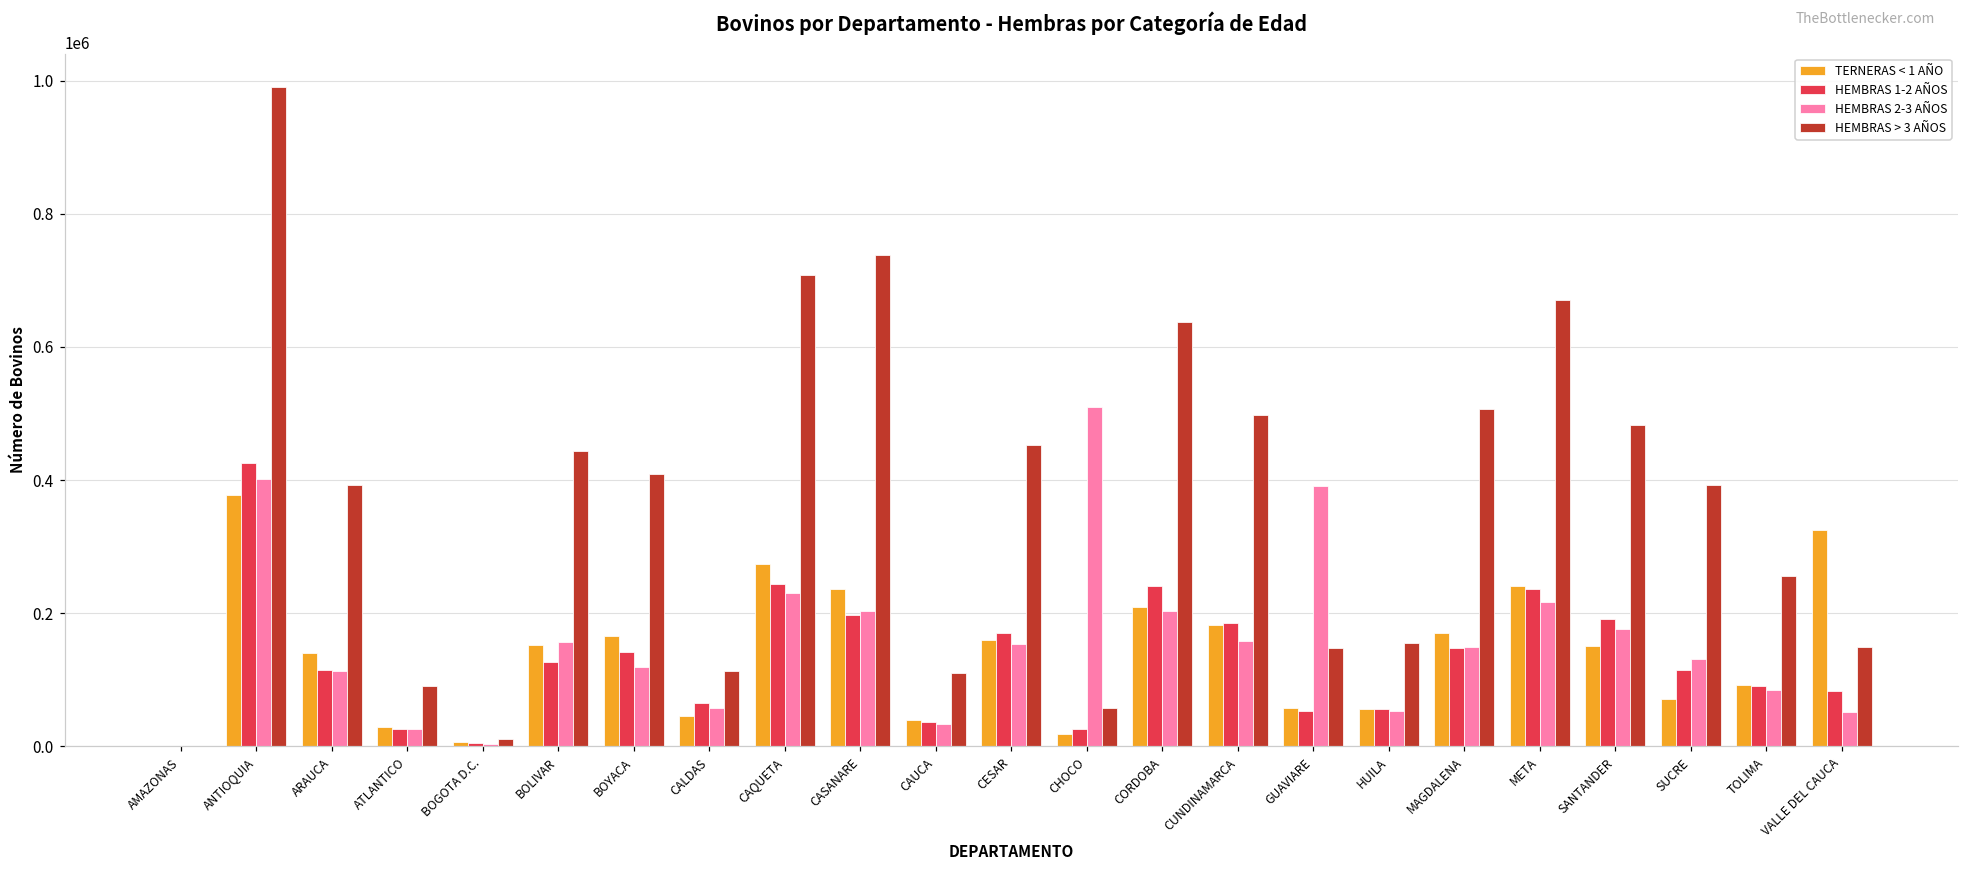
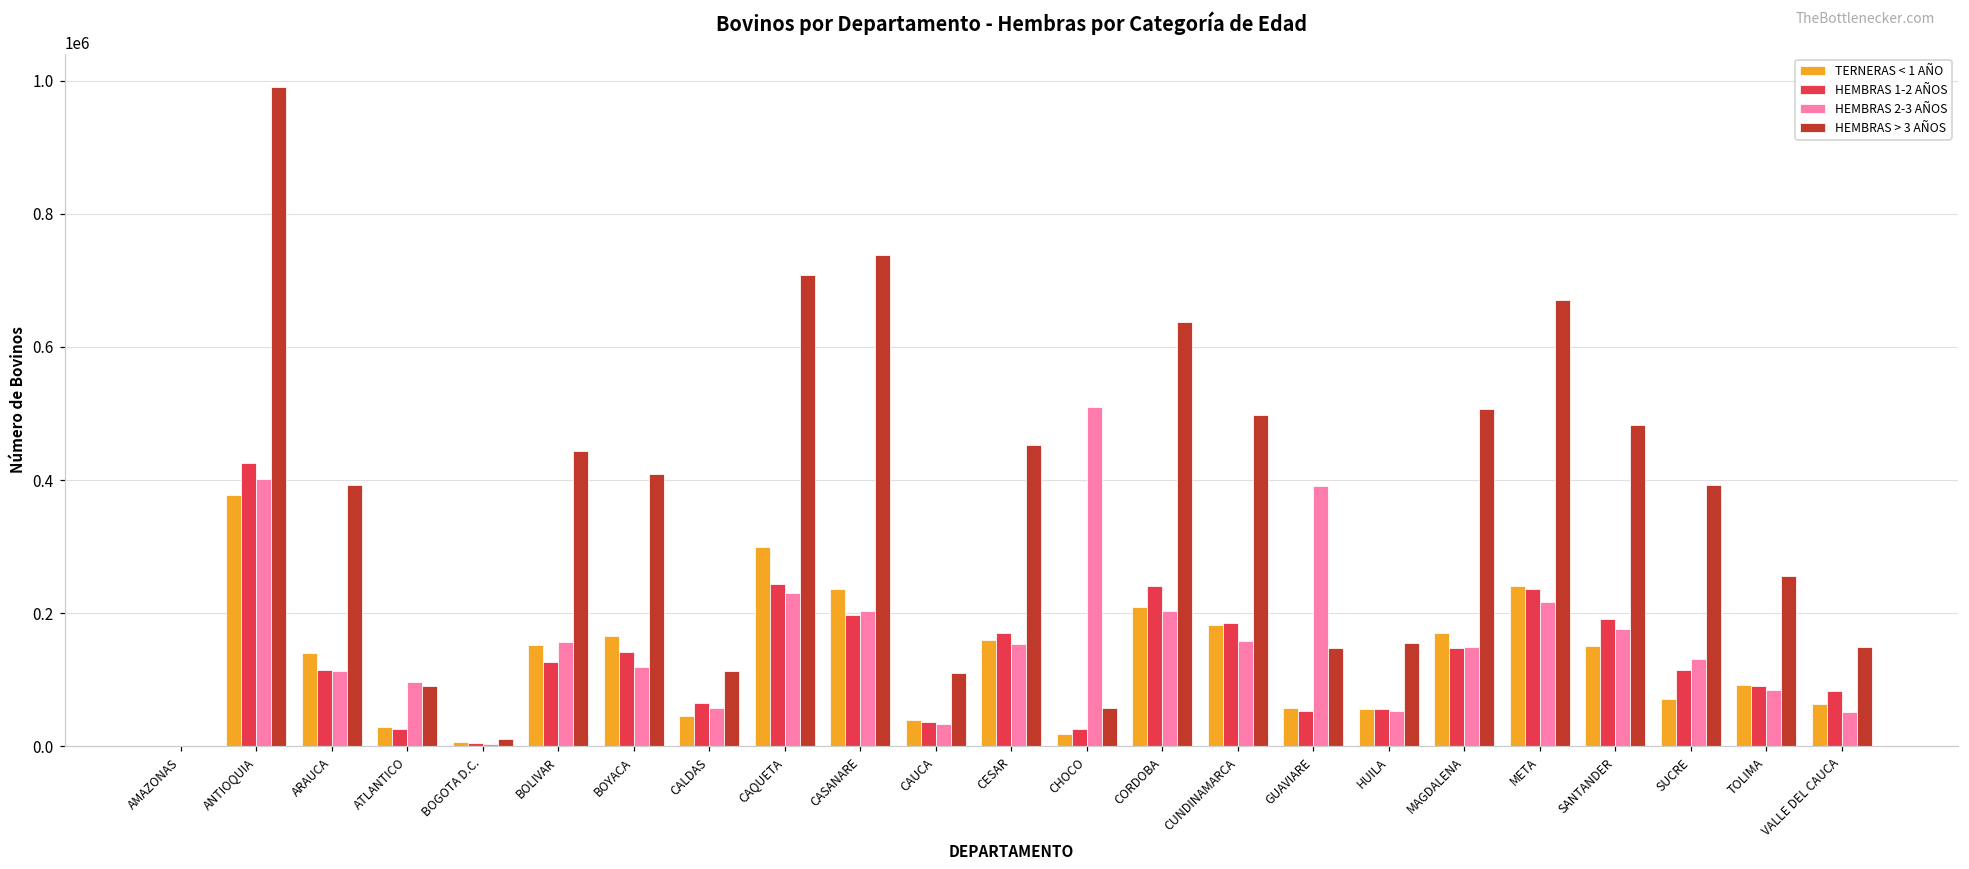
HEMBRAS 2-3 AÑOS, ATLANTICO: 30000 -> 100000
TERNERAS < 1 AÑO, CAQUETA: 270000 -> 300000
TERNERAS < 1 AÑO, VALLE DEL CAUCA: 330000 -> 60000
